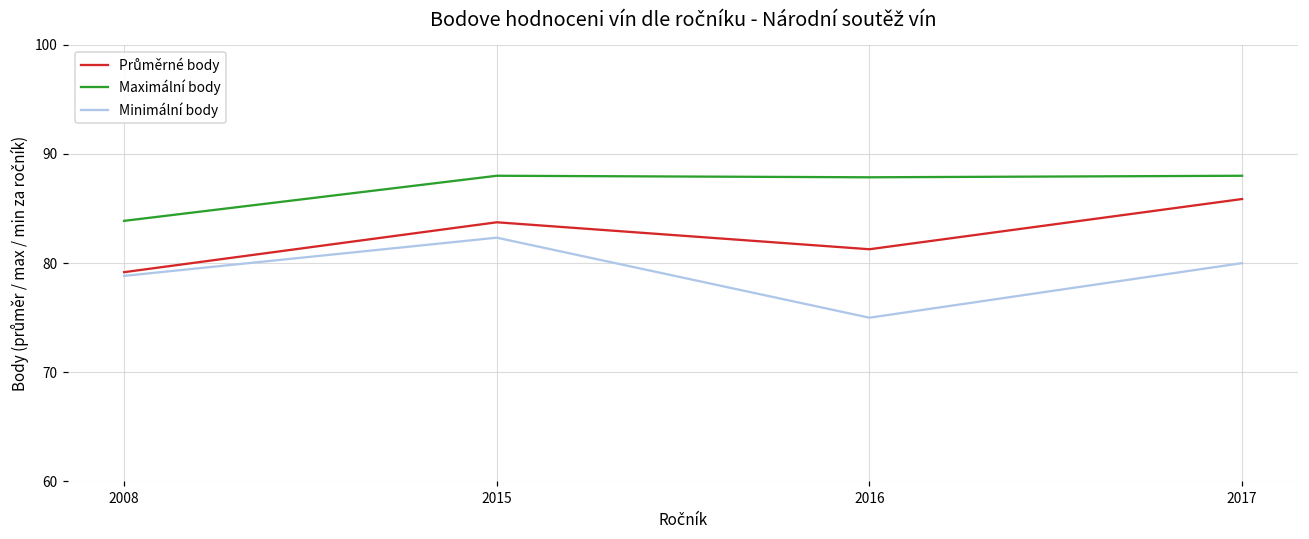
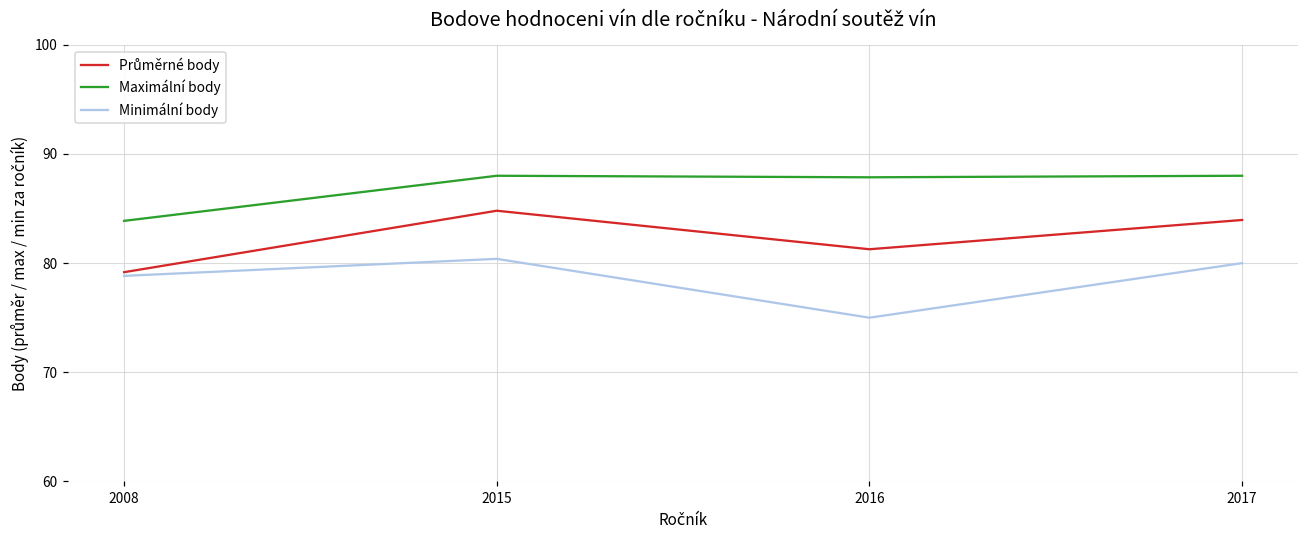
Průměrné body, 2015: 84 -> 85
Minimální body, 2015: 82 -> 80
Průměrné body, 2017: 86 -> 84
